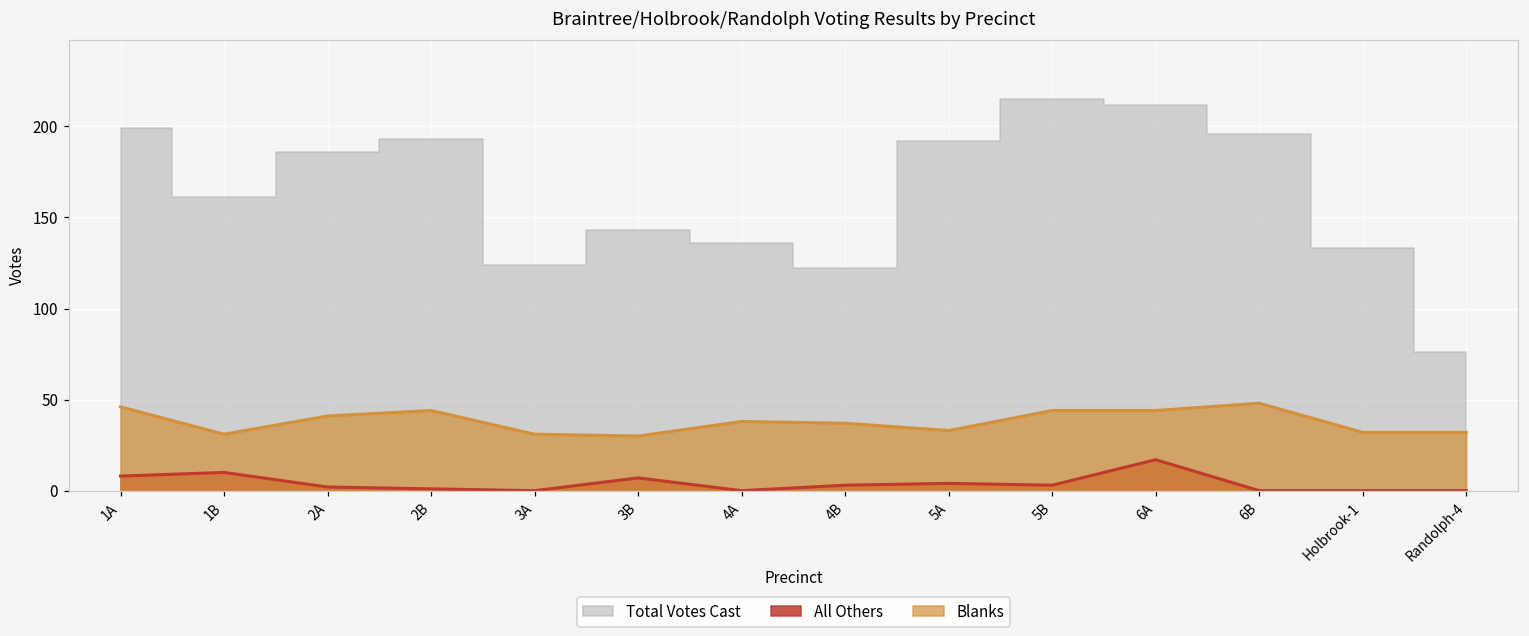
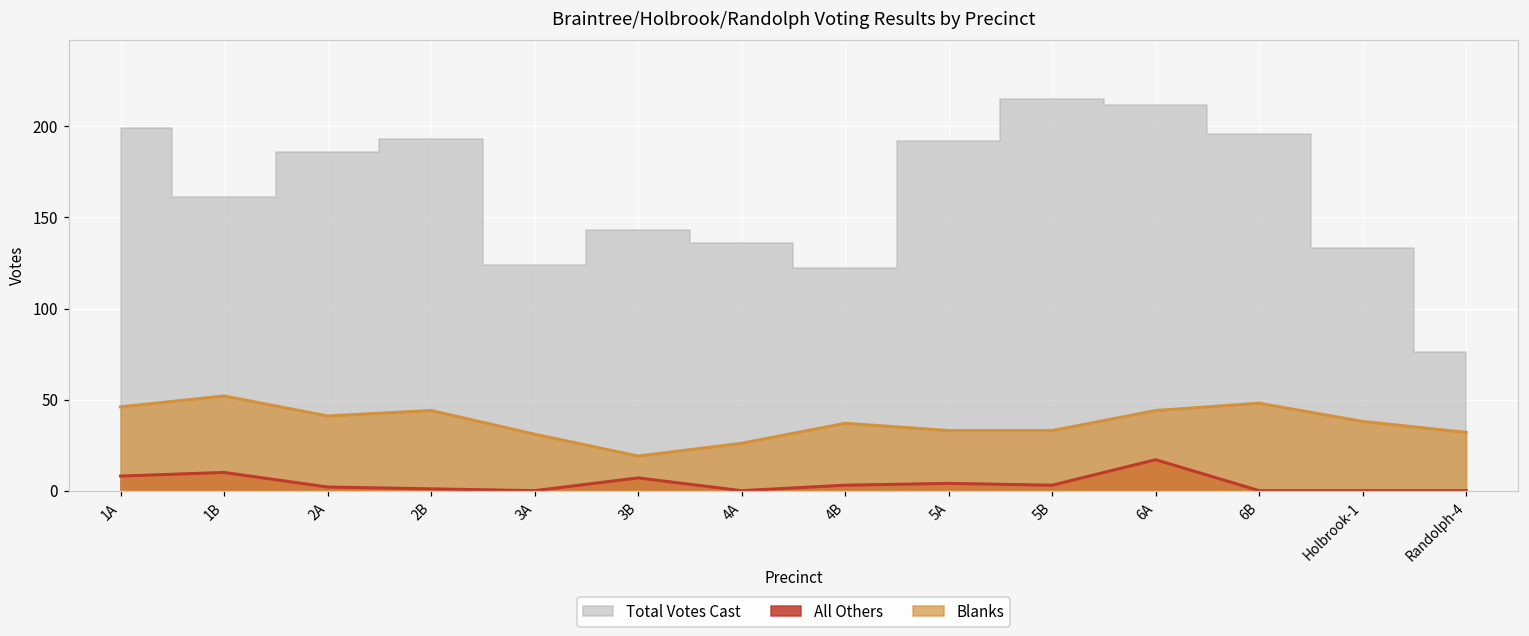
Blanks, 1B: 31 -> 52
Blanks, 3B: 30 -> 19
Blanks, 4A: 38 -> 26
Blanks, 5B: 44 -> 33
Blanks, Holbrook-1: 32 -> 38
